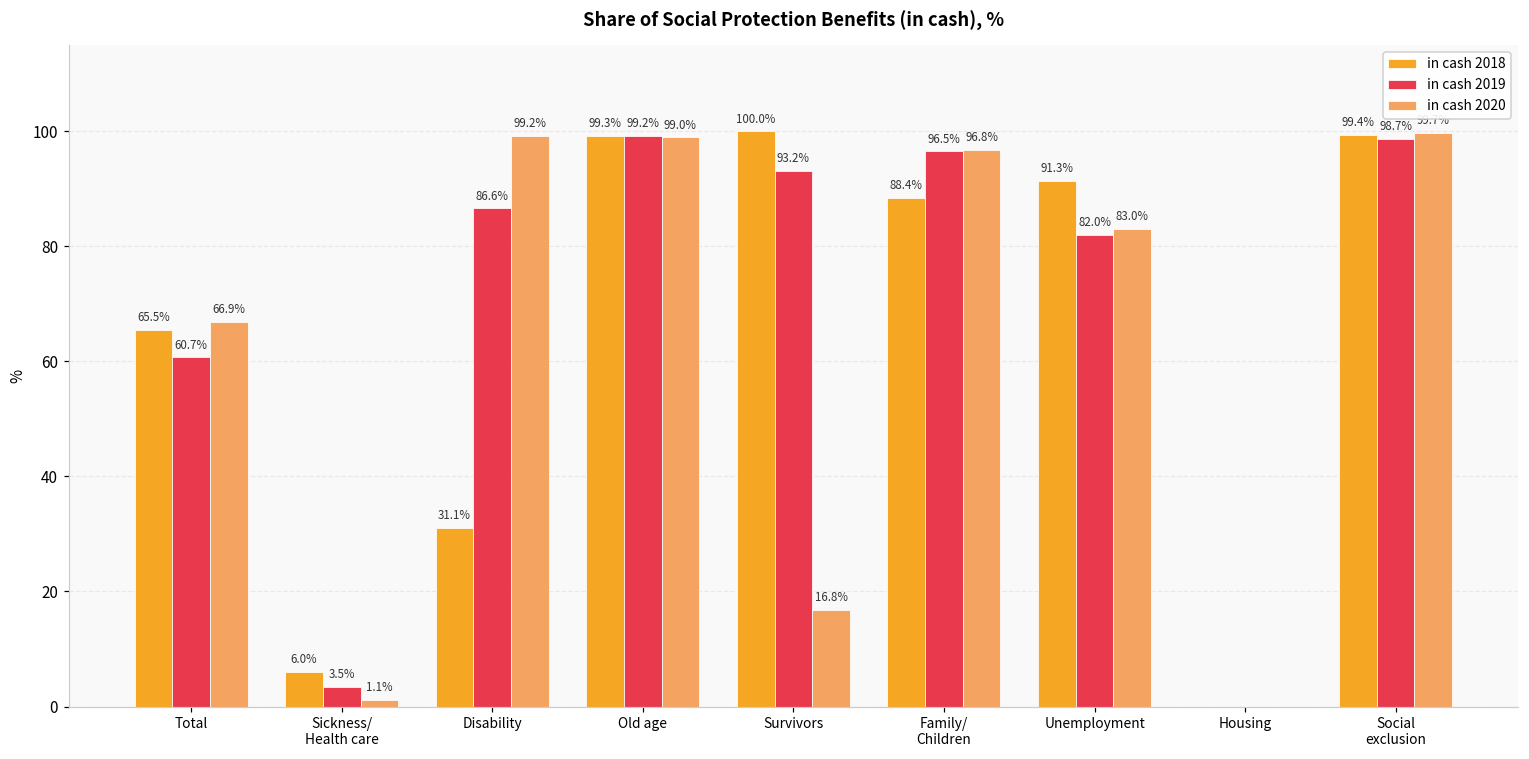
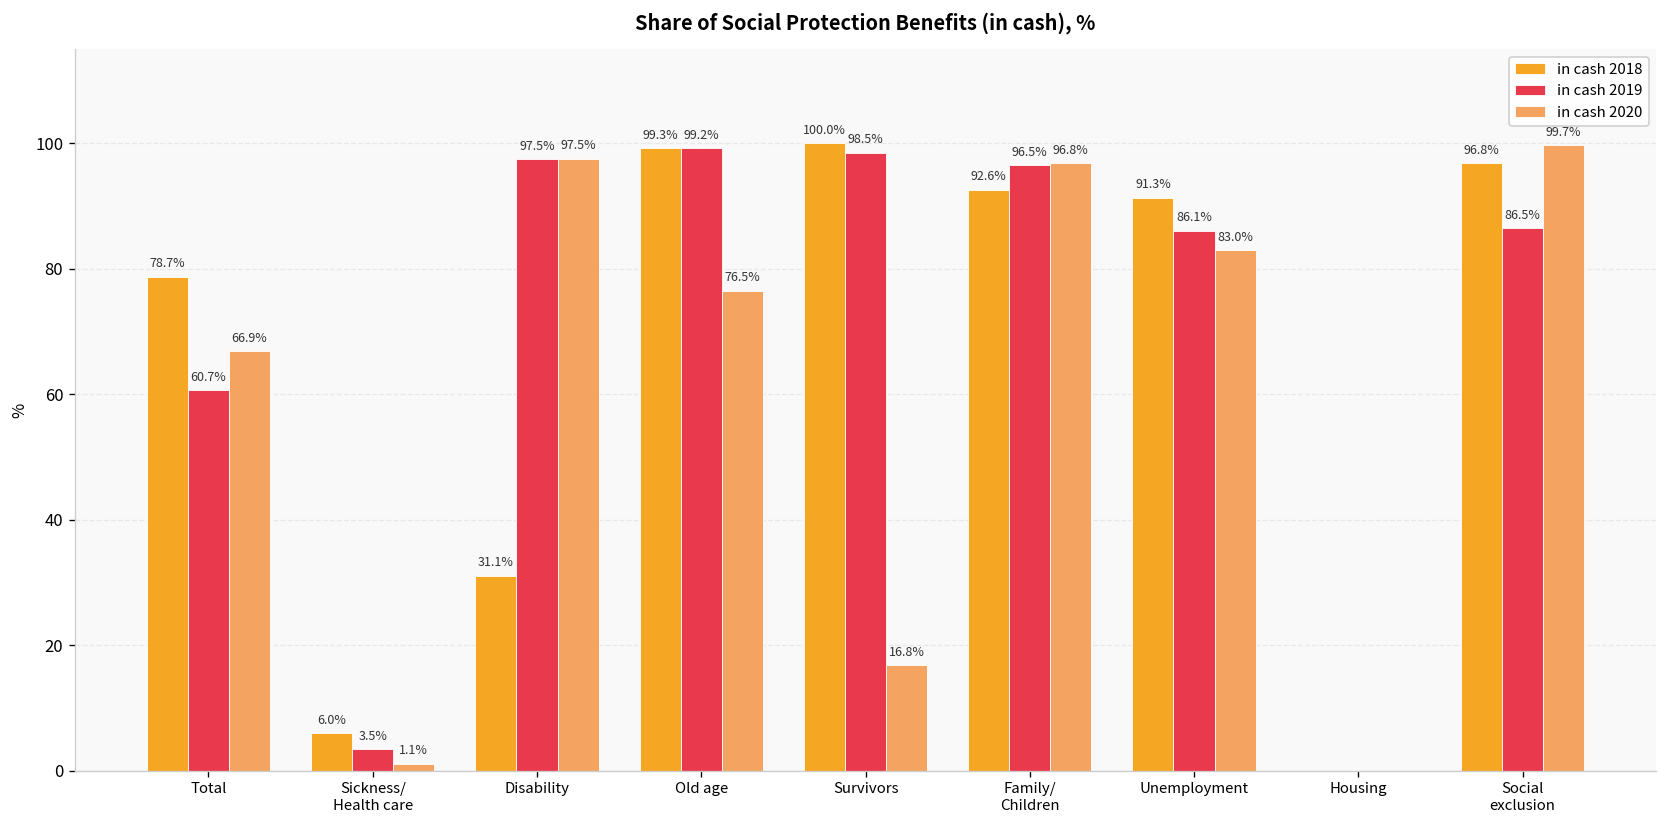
in cash 2018, Total: 65.5% -> 78.7%
in cash 2019, Disability: 86.6% -> 97.5%
in cash 2020, Disability: 99.2% -> 97.5%
in cash 2020, Old age: 99.0% -> 76.5%
in cash 2019, Survivors: 93.2% -> 98.5%
in cash 2018, Family/ Children: 88.4% -> 92.6%
in cash 2019, Unemployment: 82.0% -> 86.1%
in cash 2018, Social exclusion: 99.4% -> 96.8%
in cash 2019, Social exclusion: 98.7% -> 86.5%
